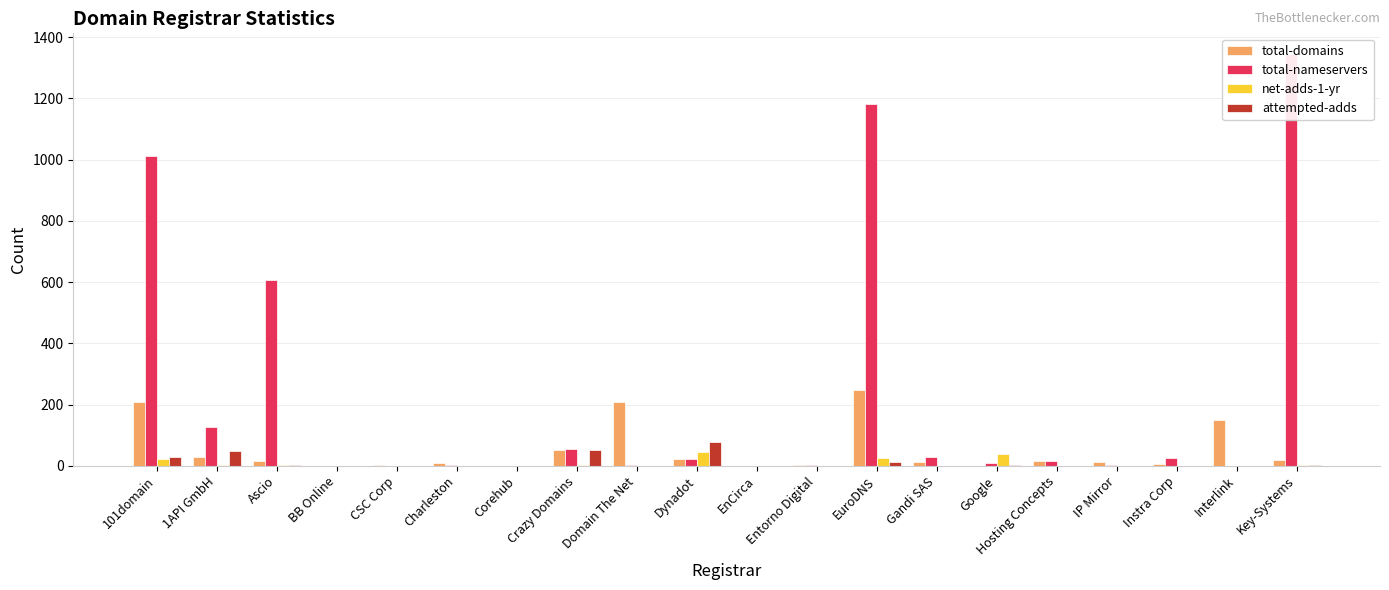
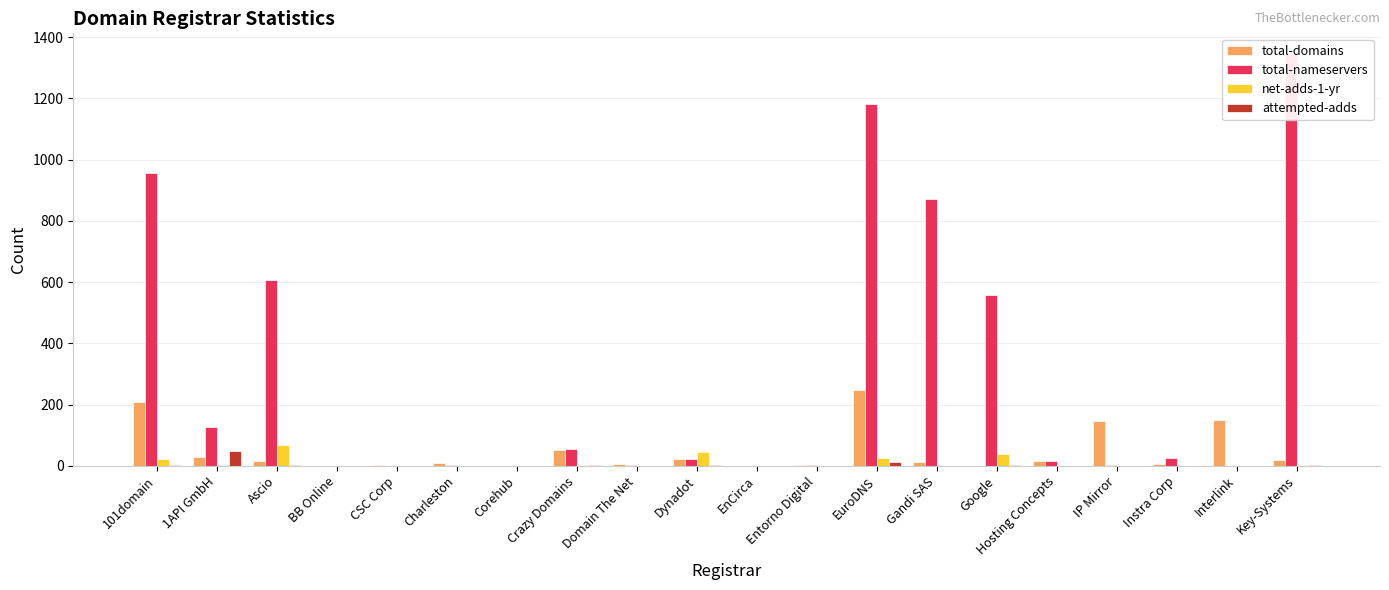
total-nameservers, 101domain: 1010 -> 960
attempted-adds, 101domain: 30 -> 0
net-adds-1-yr, Ascio: 0 -> 70
attempted-adds, Crazy Domains: 50 -> 0
total-domains, Domain The Net: 210 -> 10
attempted-adds, Dynadot: 80 -> 0
total-nameservers, Gandi SAS: 30 -> 870
total-nameservers, Google: 10 -> 560
total-domains, IP Mirror: 10 -> 150
